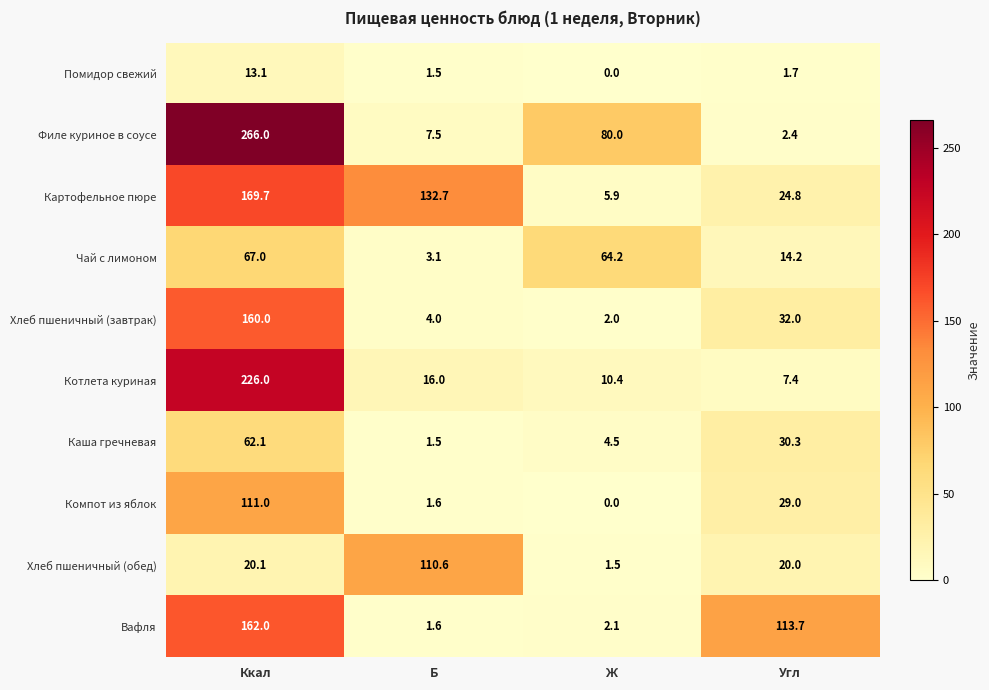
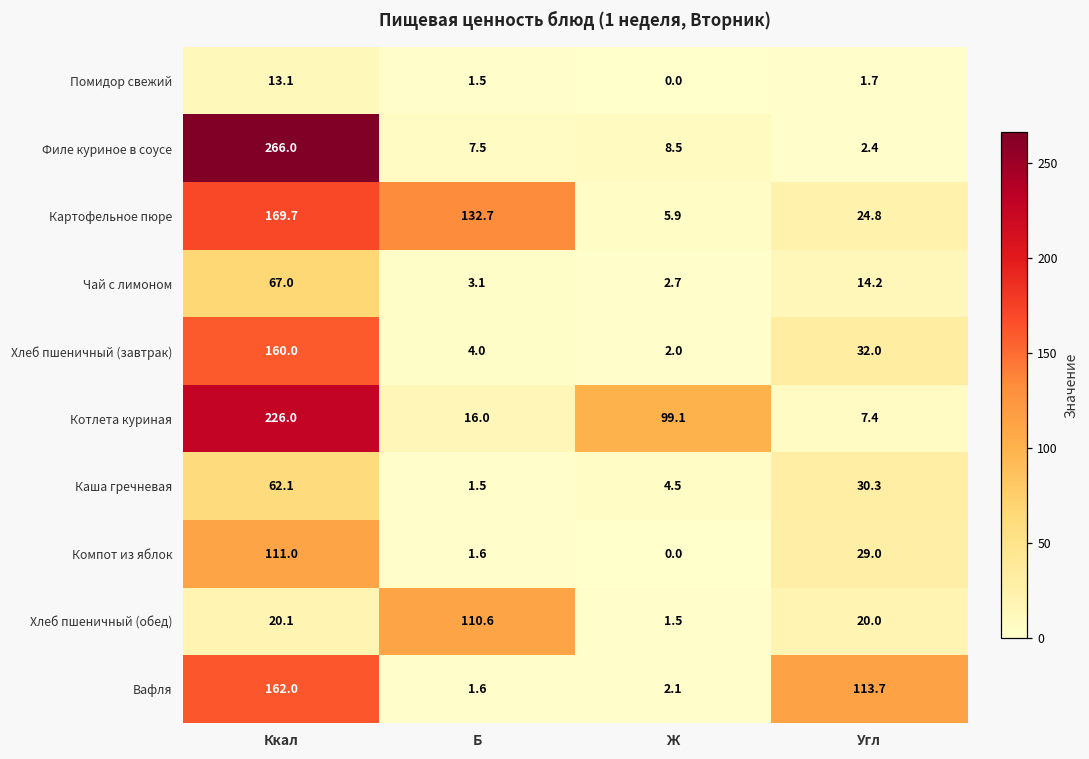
Филе куриное в соусе, Ж: 80.0 -> 8.5
Чай с лимоном, Ж: 64.2 -> 2.7
Котлета куриная, Ж: 10.4 -> 99.1
